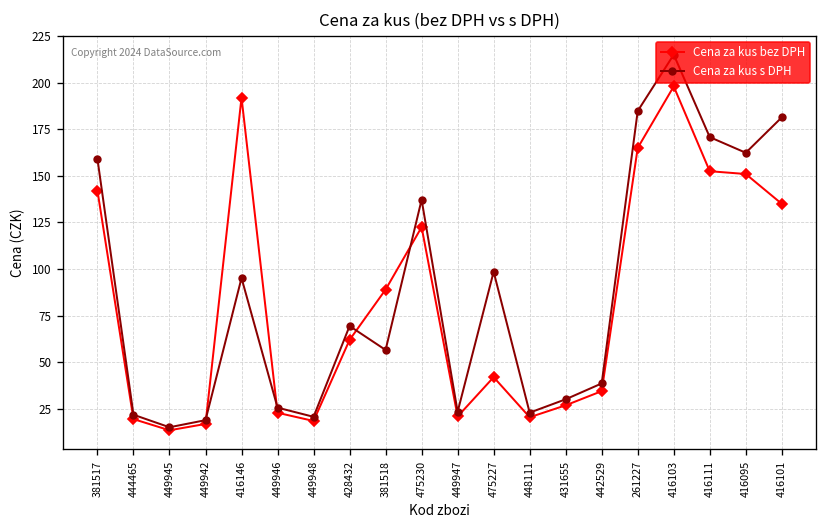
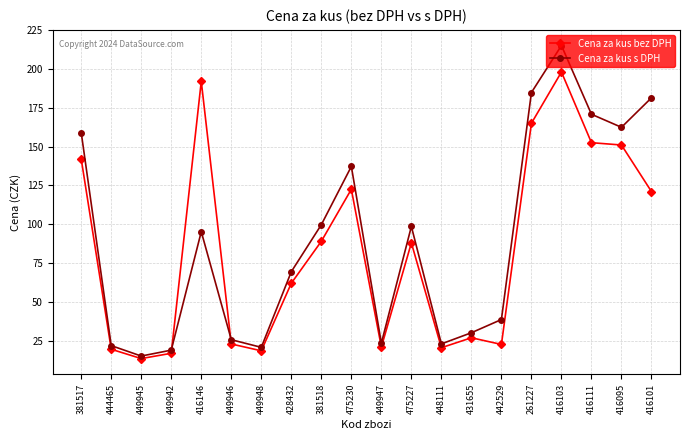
Cena za kus s DPH, 381518: 57 -> 100
Cena za kus bez DPH, 475227: 42 -> 88
Cena za kus bez DPH, 442529: 35 -> 23
Cena za kus bez DPH, 416101: 135 -> 121
